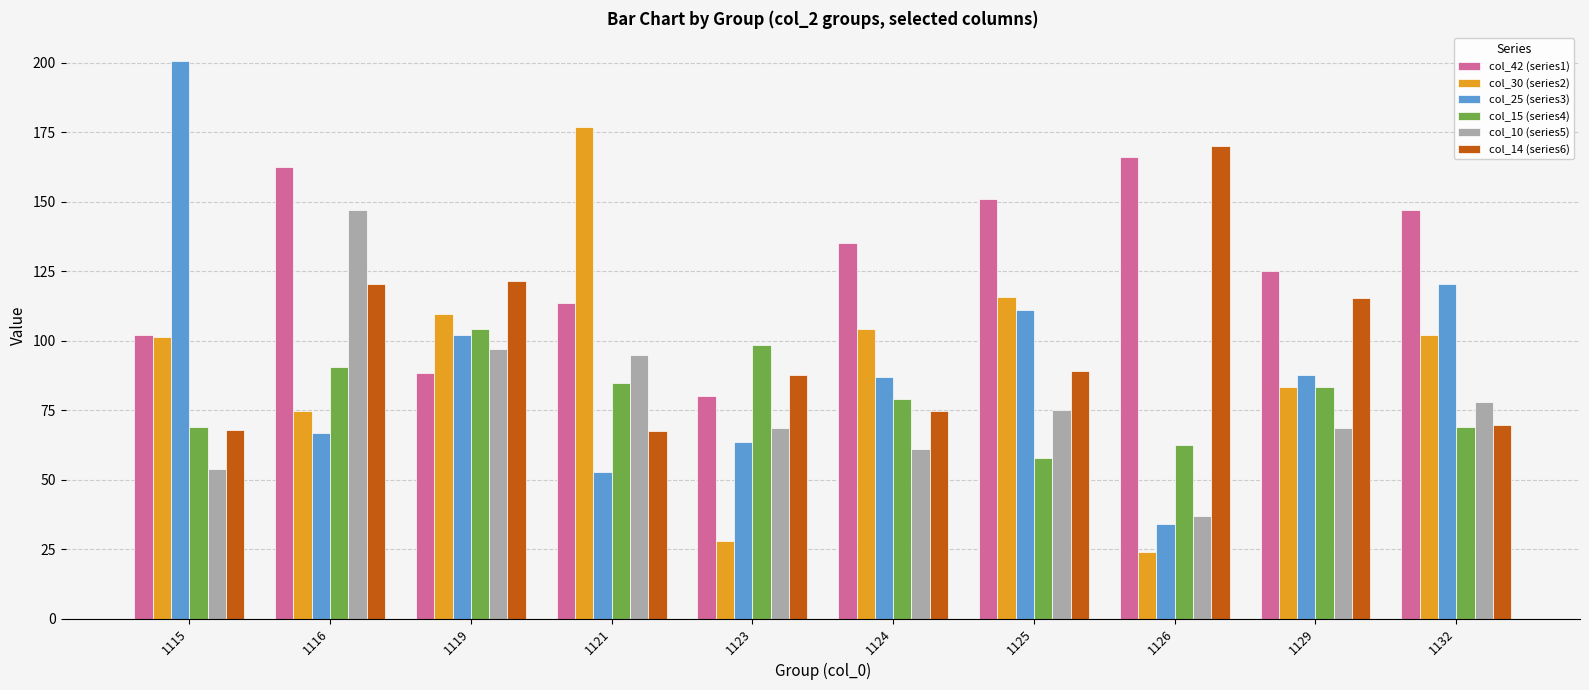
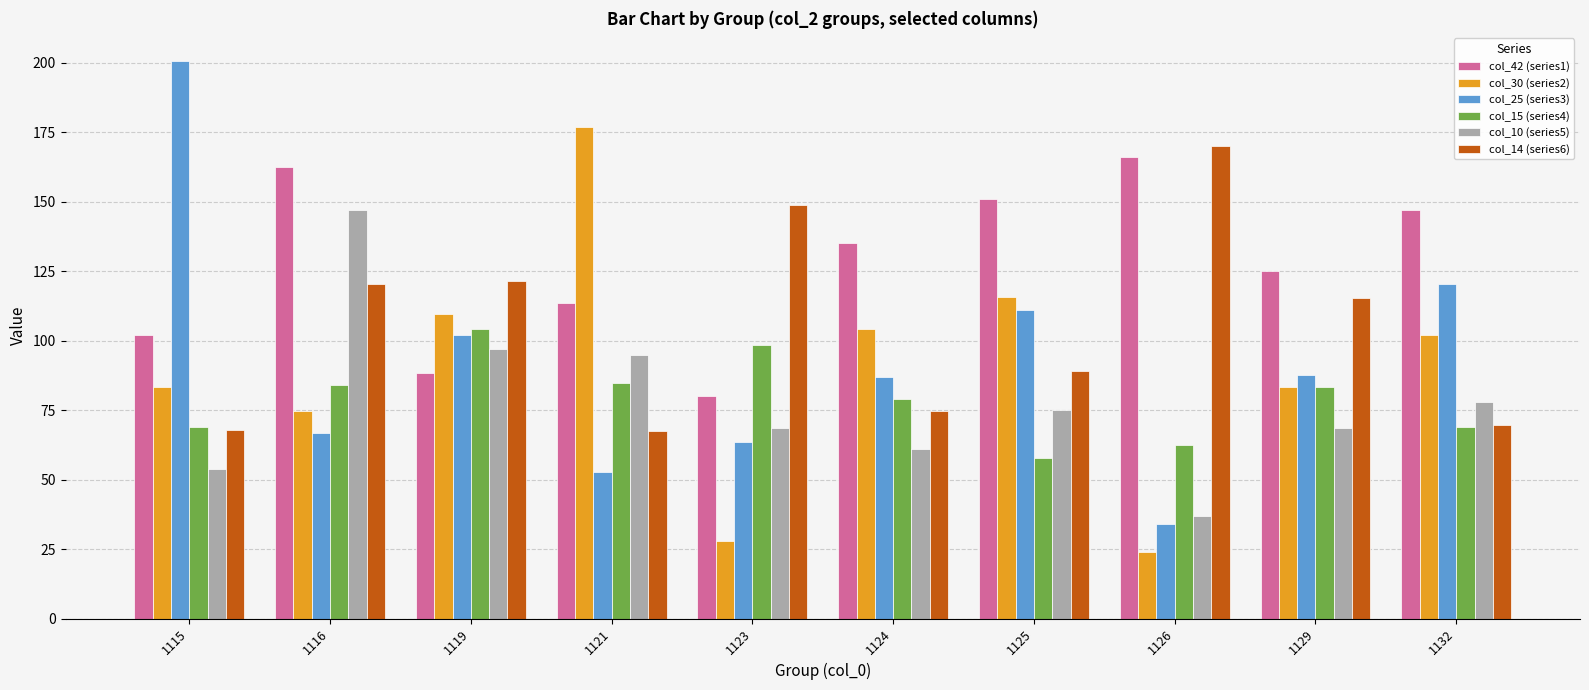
col_30 (series2), 1115: 101 -> 84
col_15 (series4), 1116: 91 -> 84
col_14 (series6), 1123: 88 -> 149
